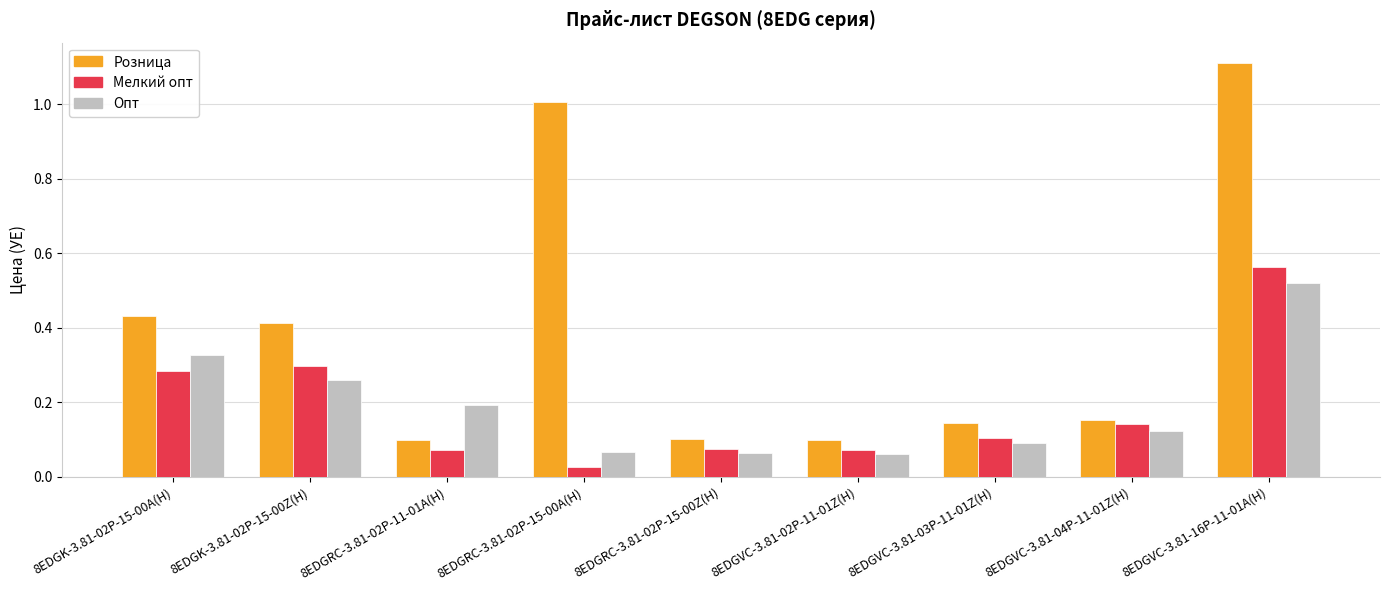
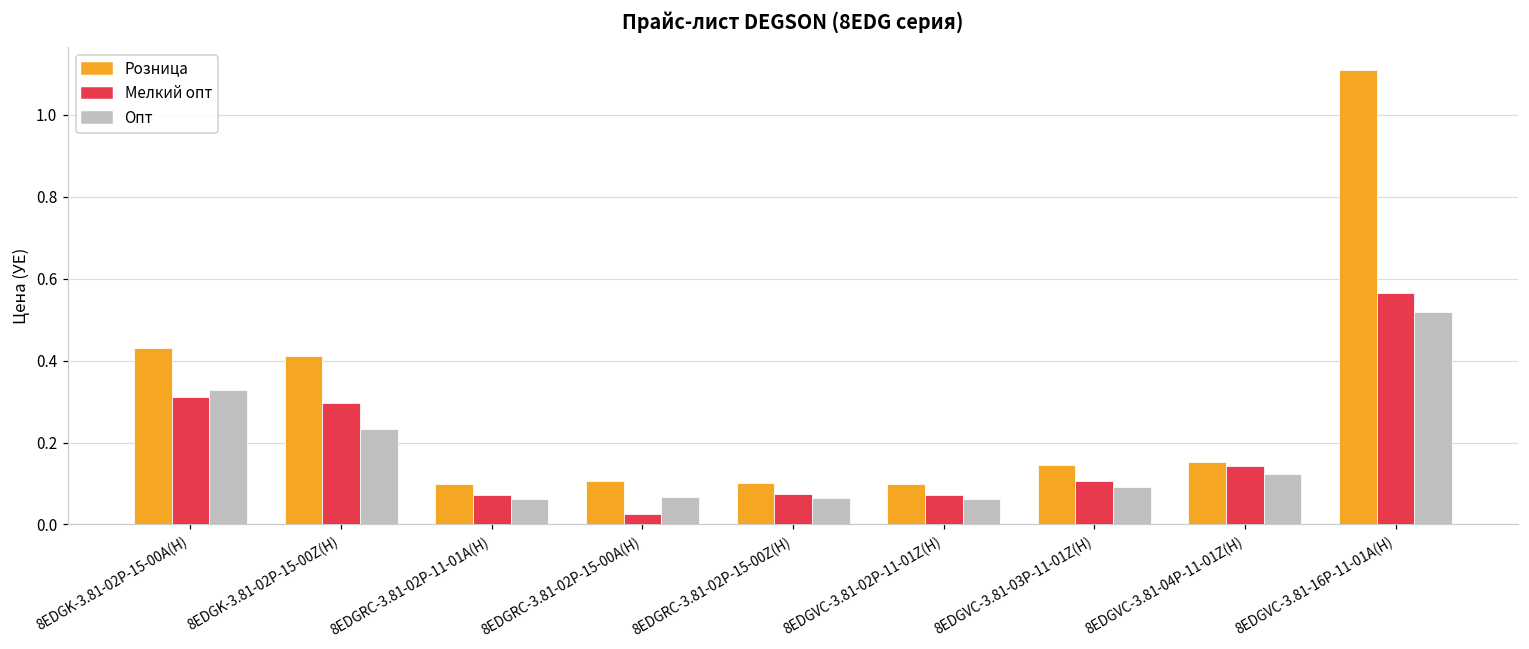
Мелкий опт, 8EDGK-3.81-02P-15-00A(H): 0.28 -> 0.31
Опт, 8EDGK-3.81-02P-15-00Z(H): 0.26 -> 0.23
Опт, 8EDGRC-3.81-02P-11-01A(H): 0.19 -> 0.06
Розница, 8EDGRC-3.81-02P-15-00A(H): 1.01 -> 0.10
